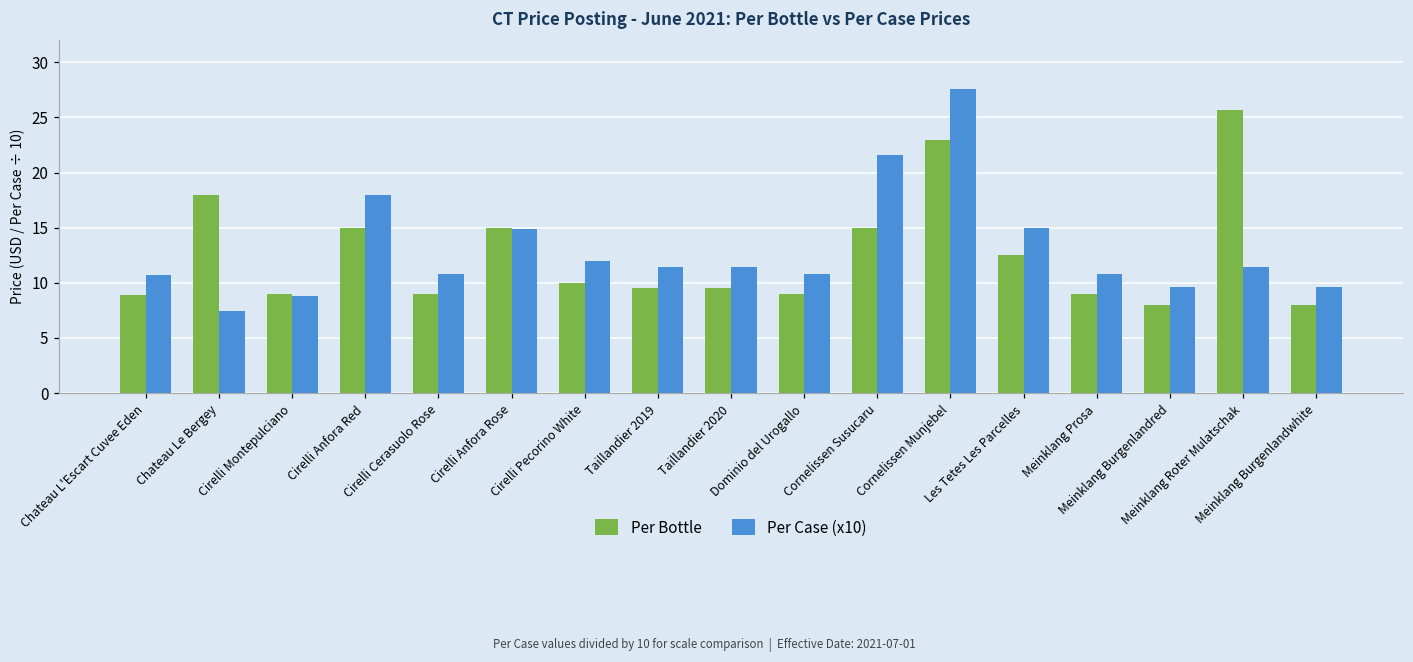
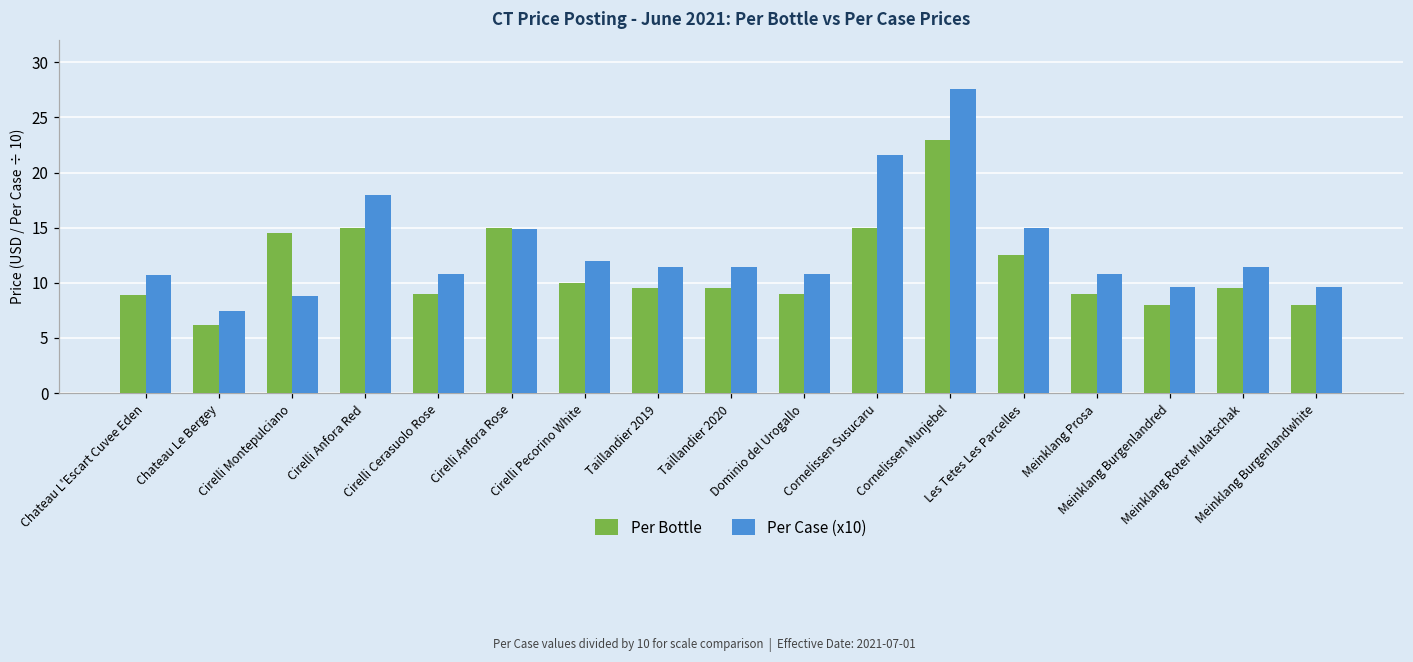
Per Bottle, Chateau Le Bergey: 17.9 -> 6.2
Per Bottle, Cirelli Montepulciano: 9.0 -> 14.5
Per Bottle, Meinklang Roter Mulatschak: 25.7 -> 9.5
